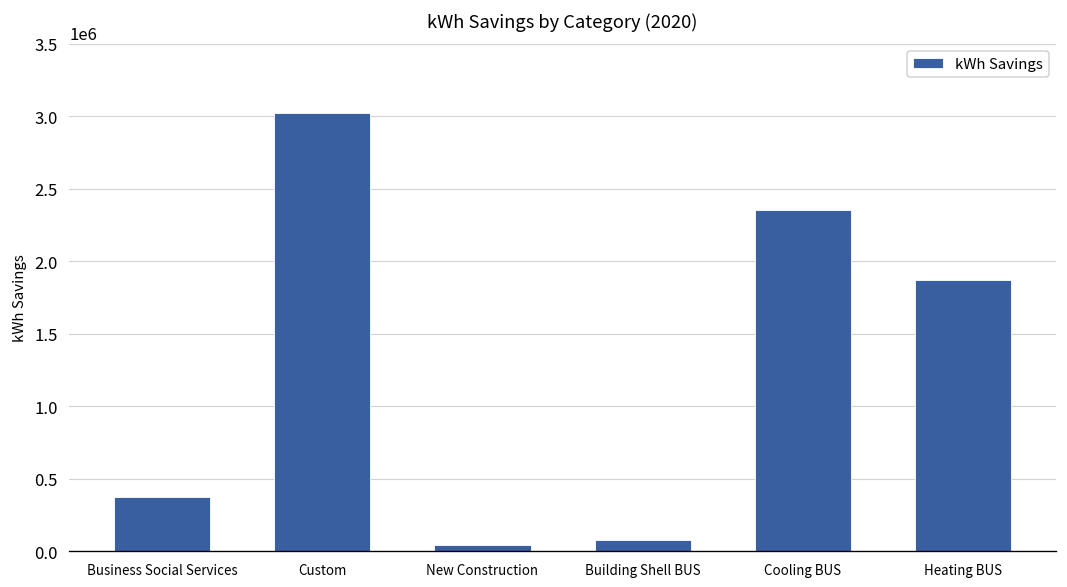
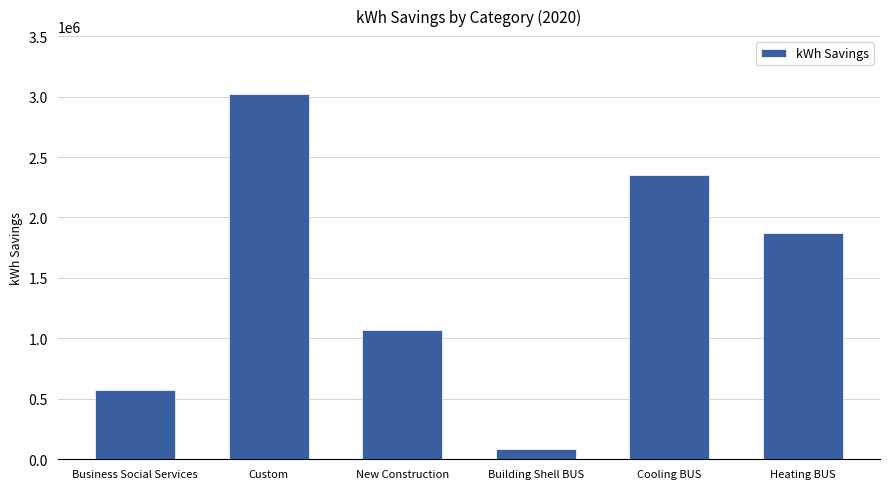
Business Social Services: 370000 -> 570000
New Construction: 40000 -> 1070000
